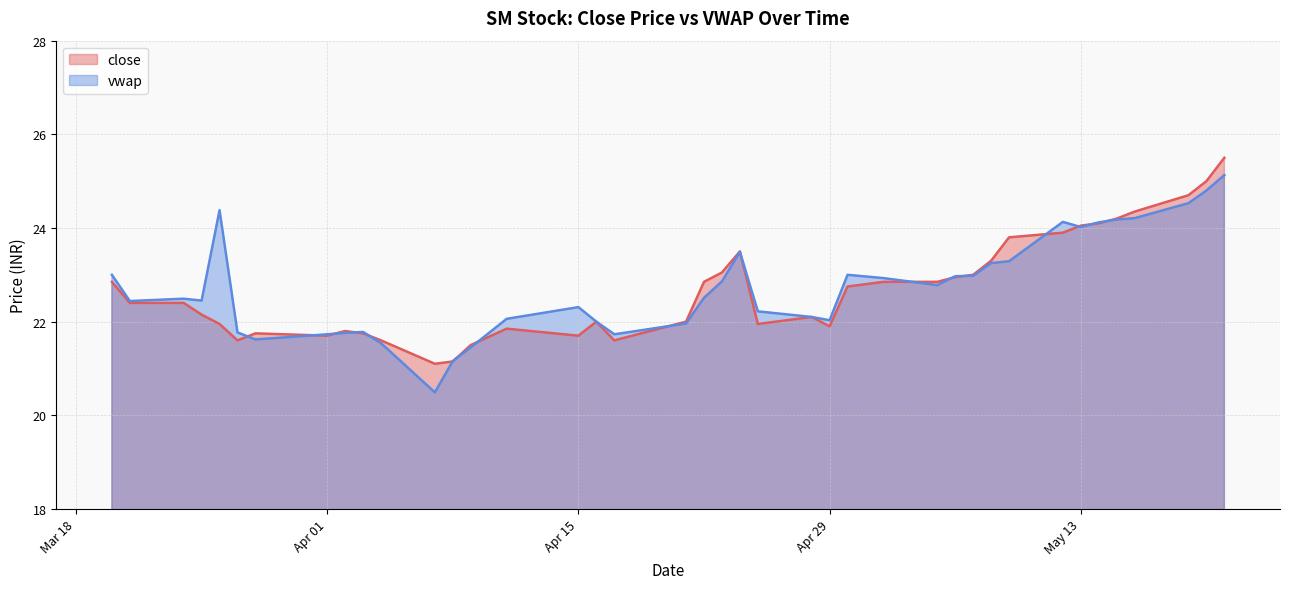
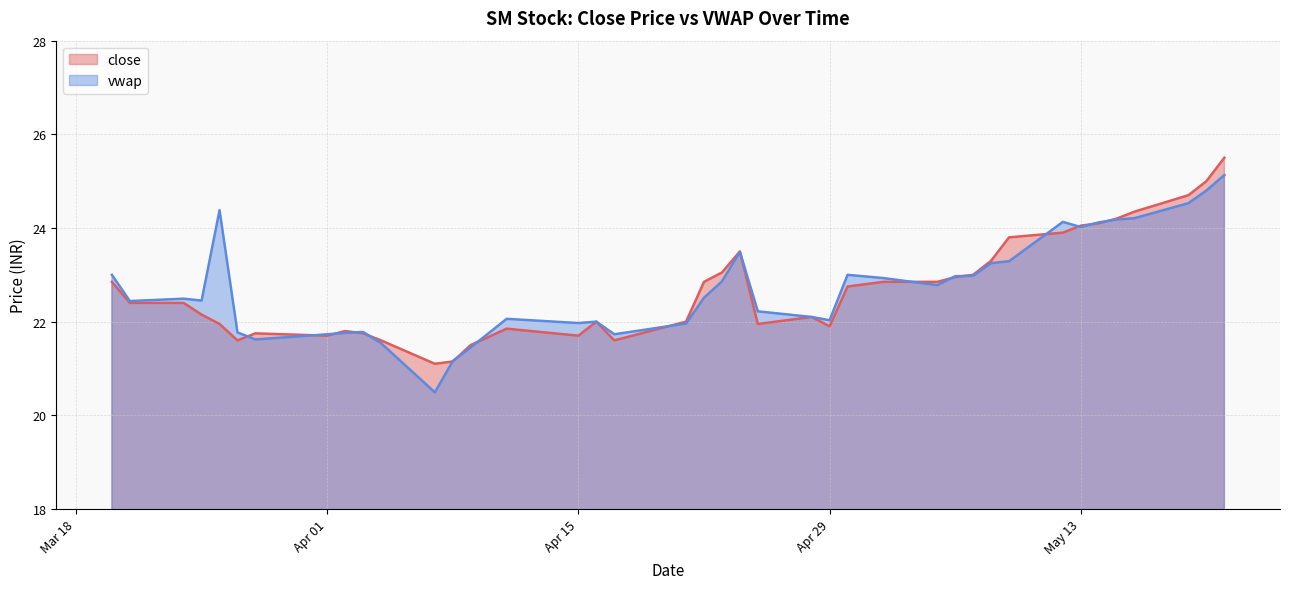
vwap, Apr 15: 22.3 -> 22.0
